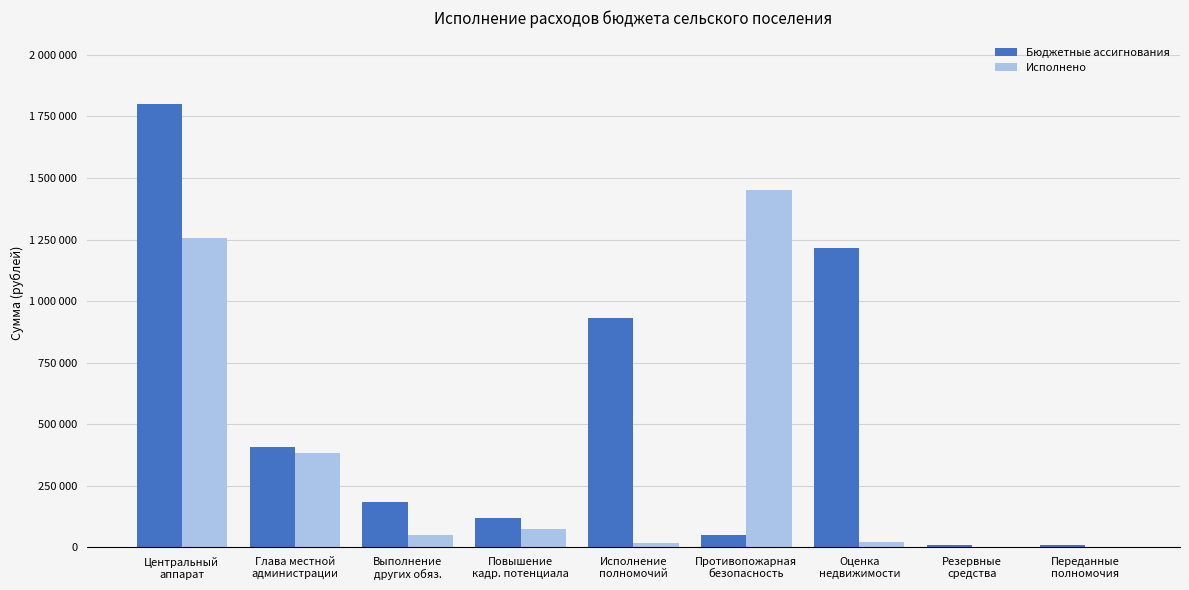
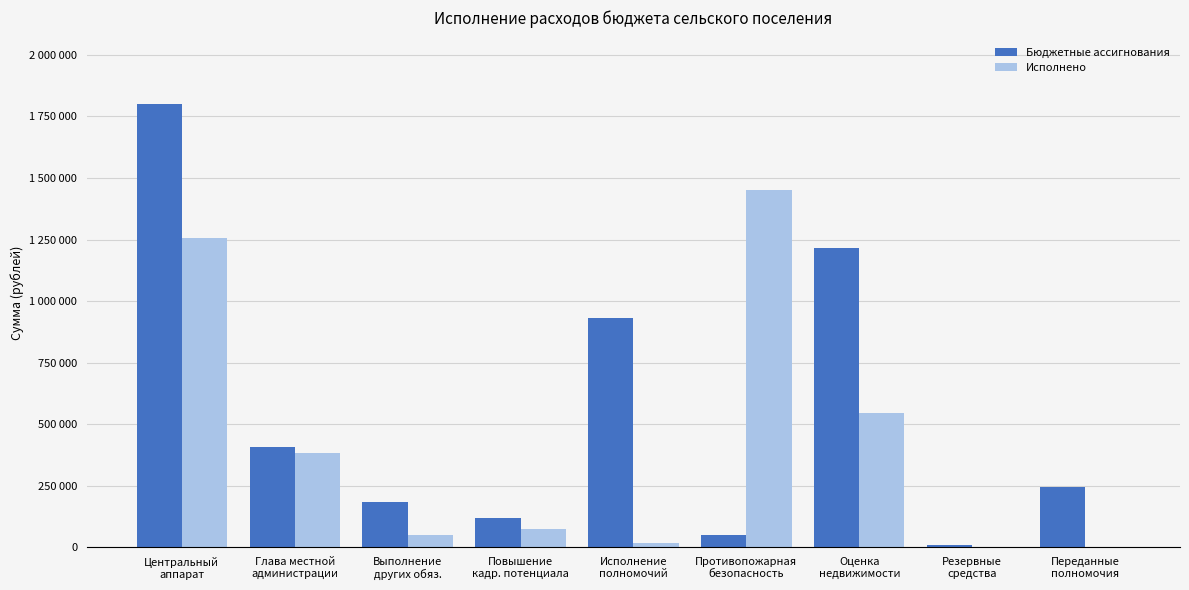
Исполнено, Оценка недвижимости: 20000 -> 550000
Бюджетные ассигнования, Переданные полномочия: 10000 -> 250000
